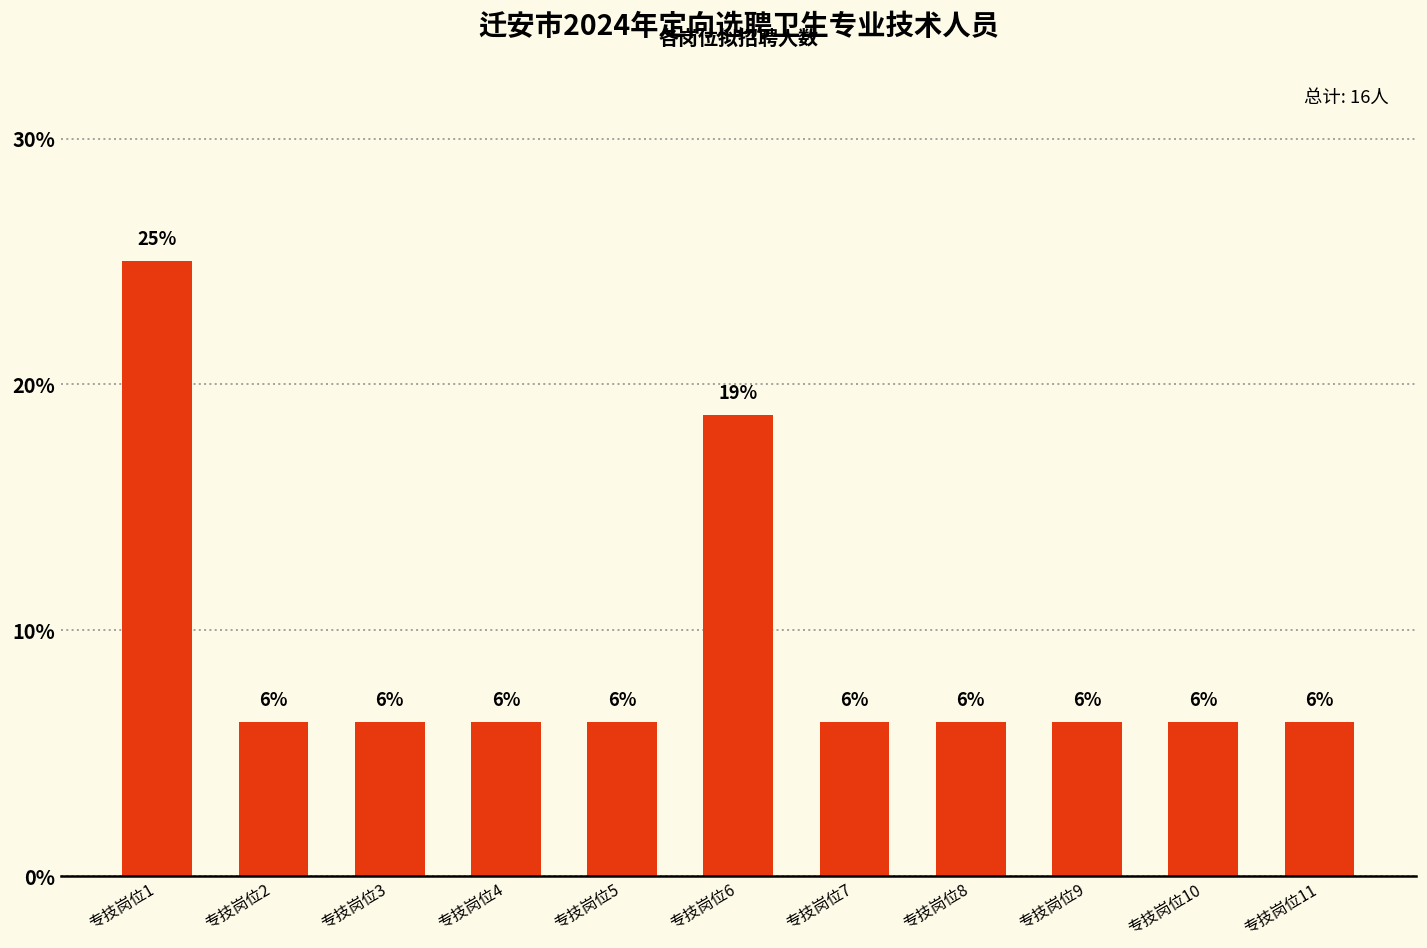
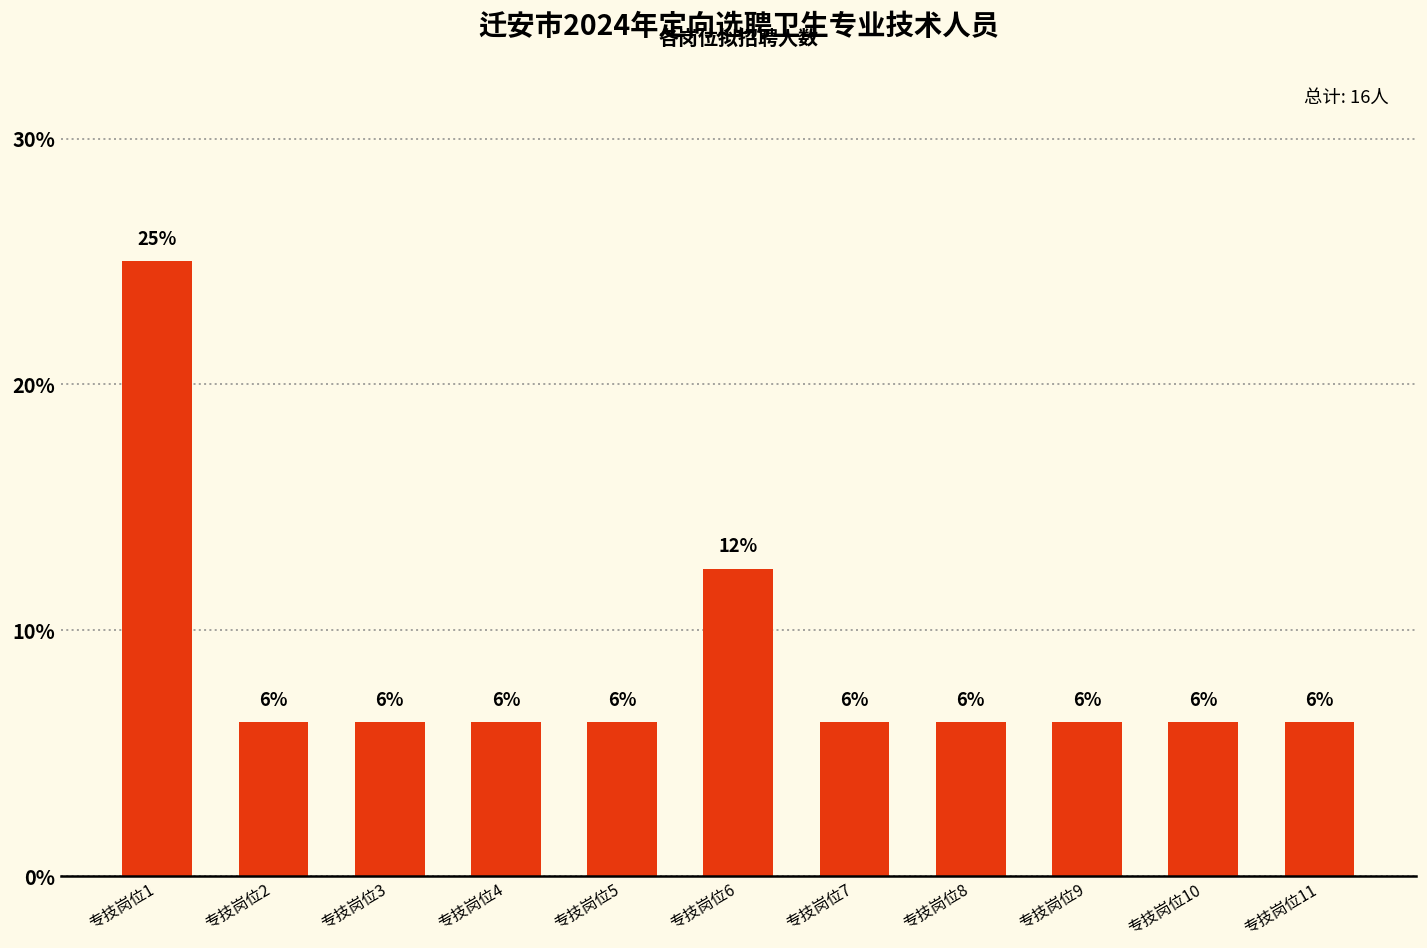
专技岗位6: 19% -> 12%
